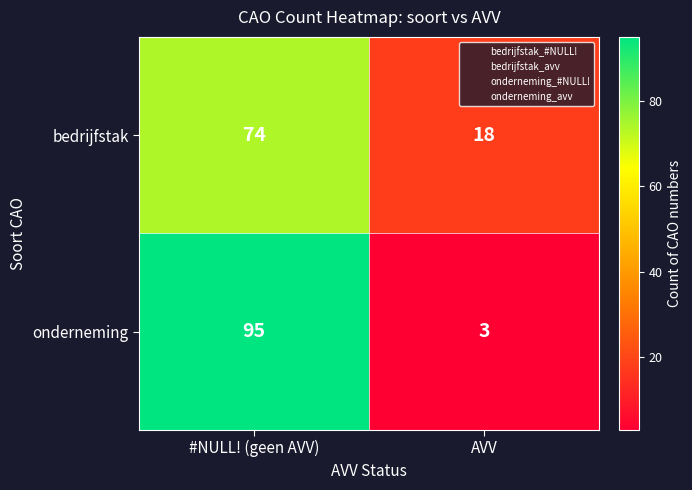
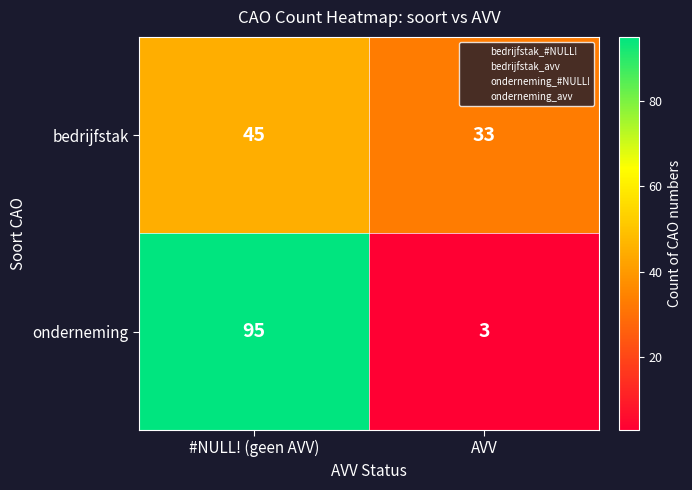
bedrijfstak, #NULL! (geen AVV): 74 -> 45
bedrijfstak, AVV: 18 -> 33
